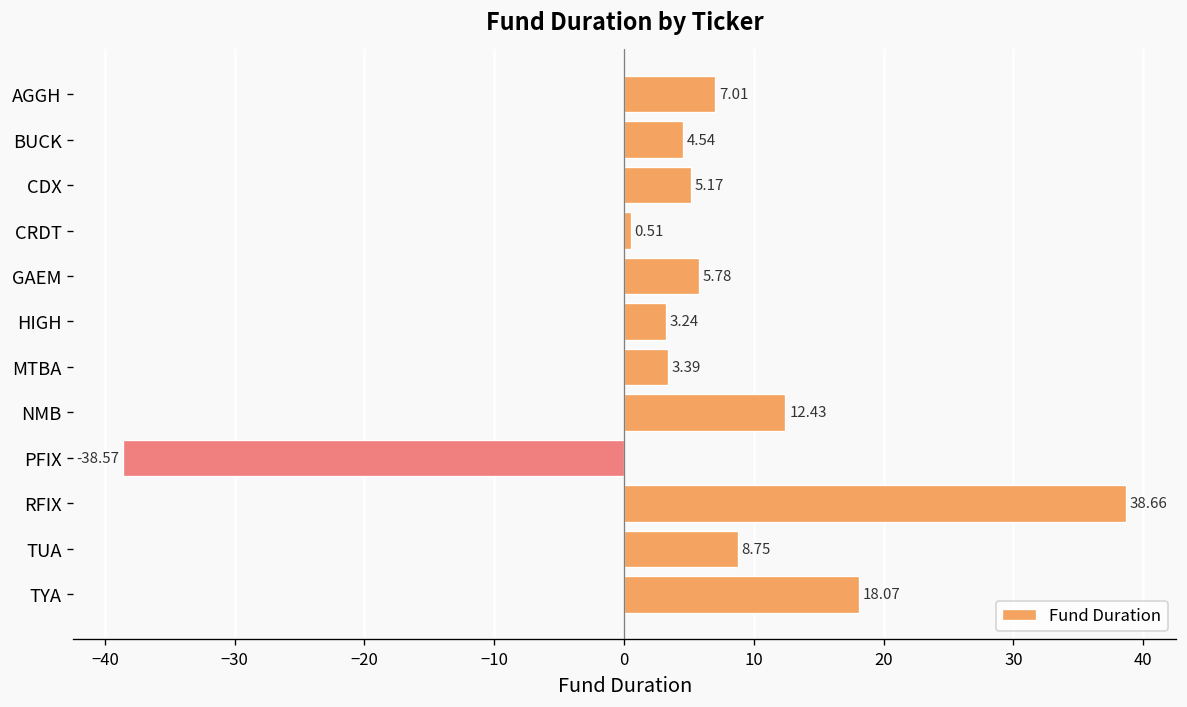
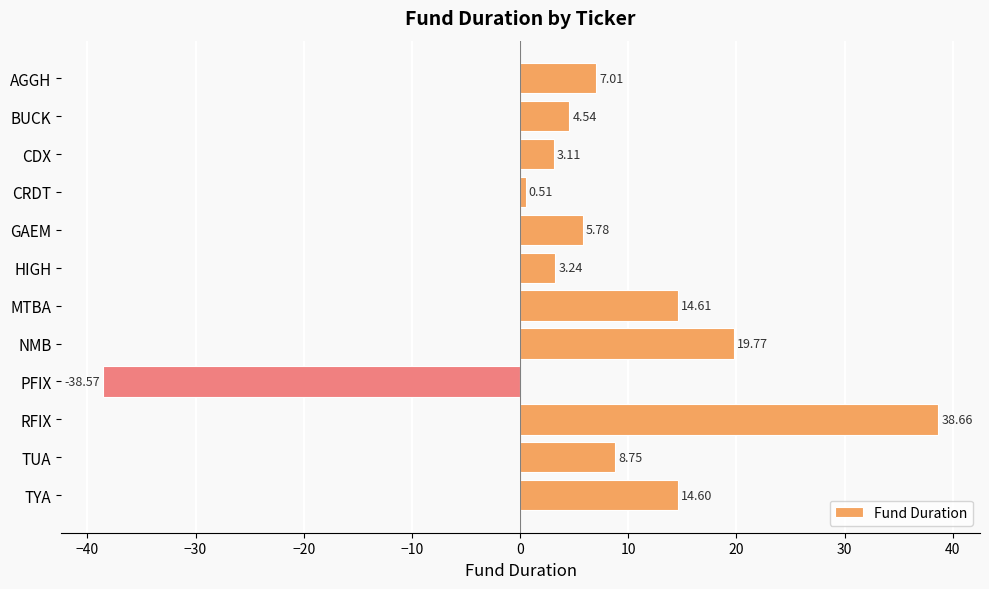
CDX: 5.17 -> 3.11
MTBA: 3.39 -> 14.61
NMB: 12.43 -> 19.77
TYA: 18.07 -> 14.60
